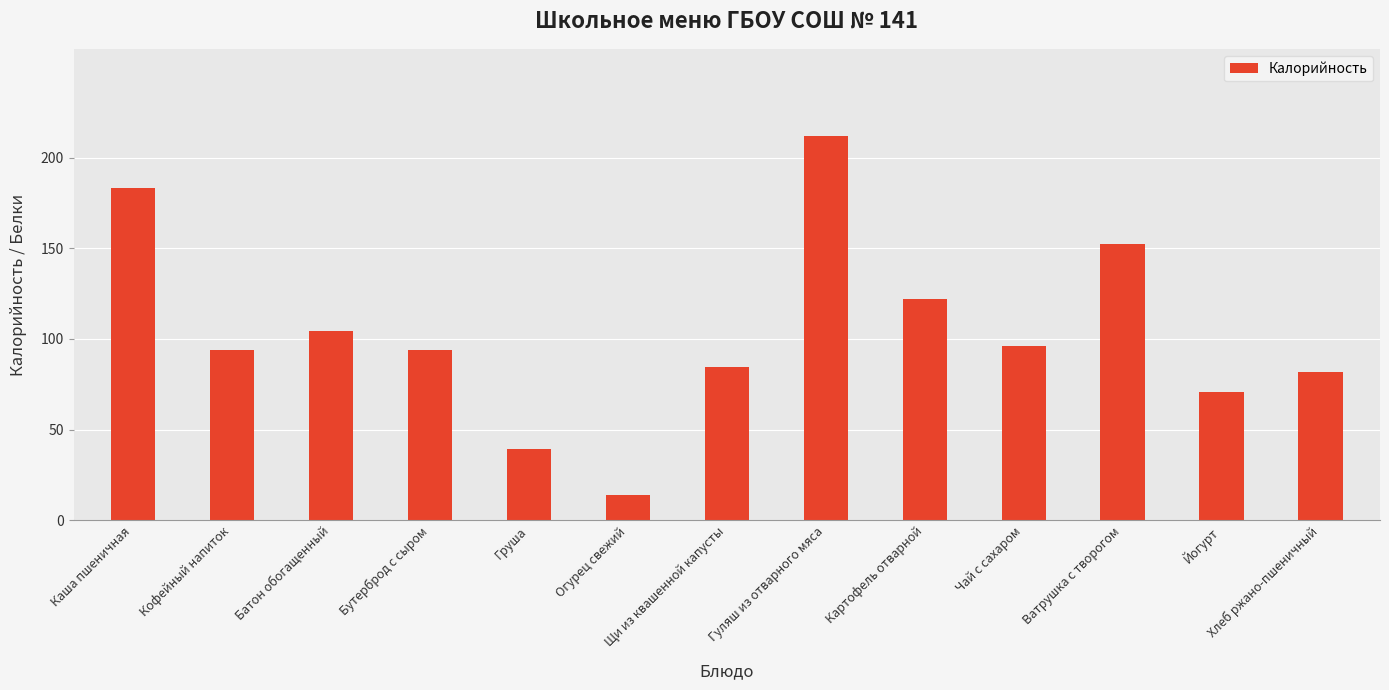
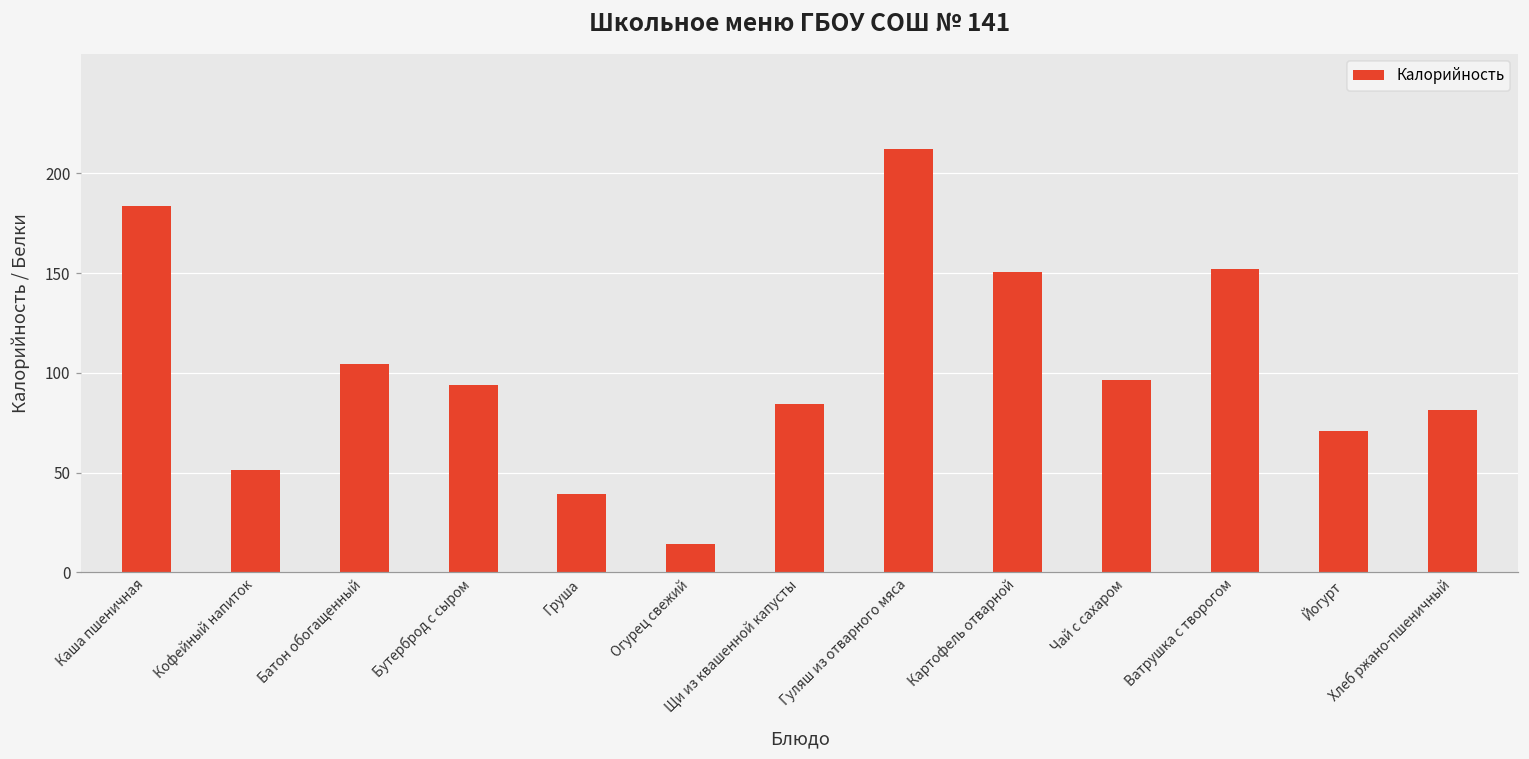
Кофейный напиток: 94 -> 51
Картофель отварной: 122 -> 151
